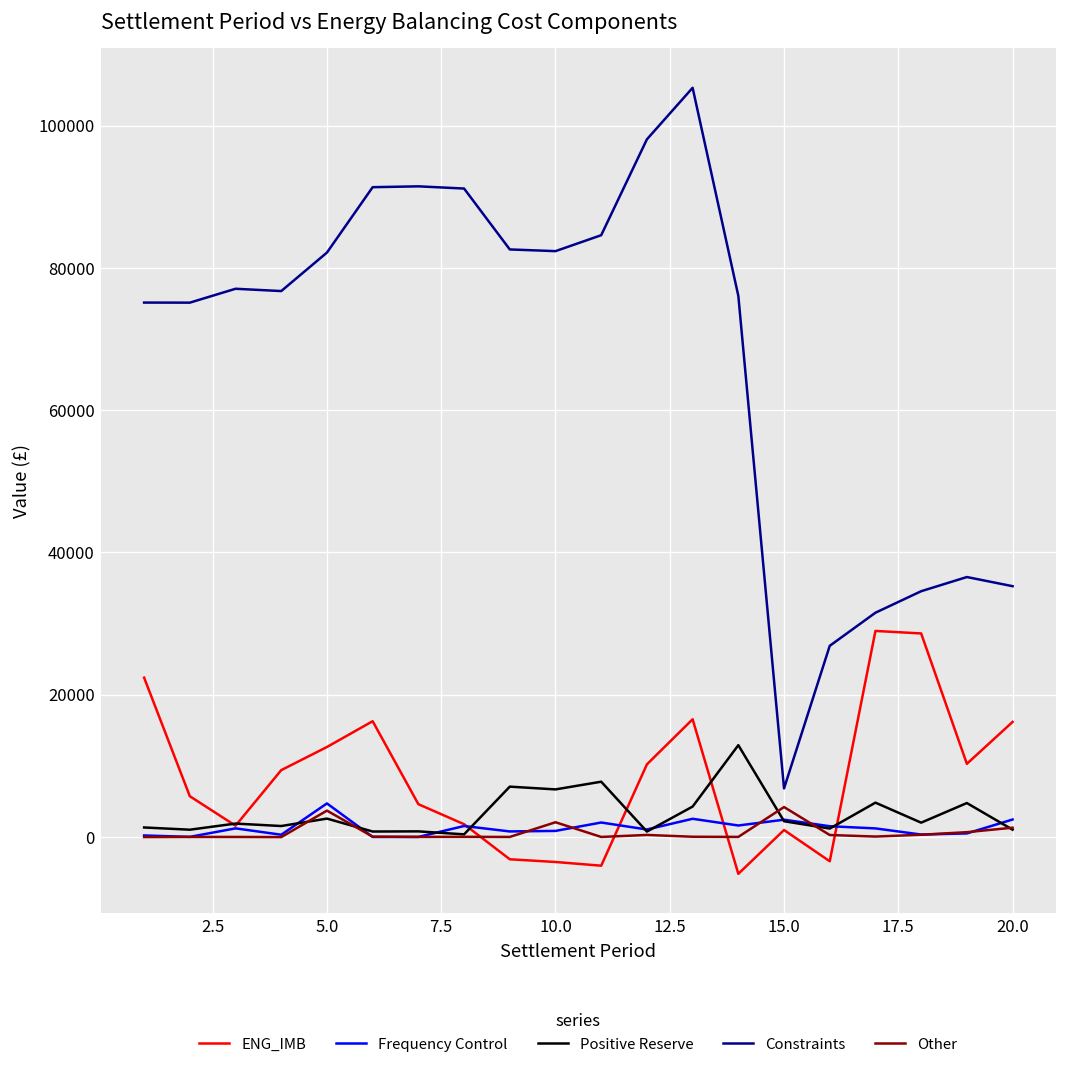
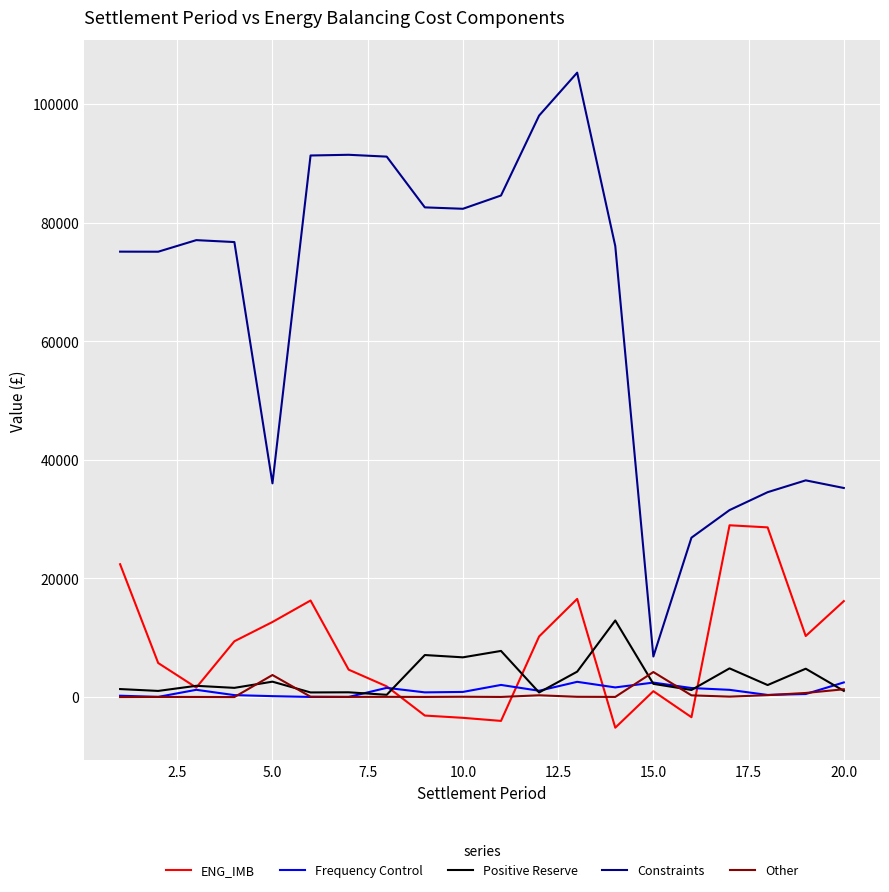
Frequency Control, 5.0: 5000 -> 0
Constraints, 5.0: 82000 -> 36000
Other, 10.0: 2000 -> 0
